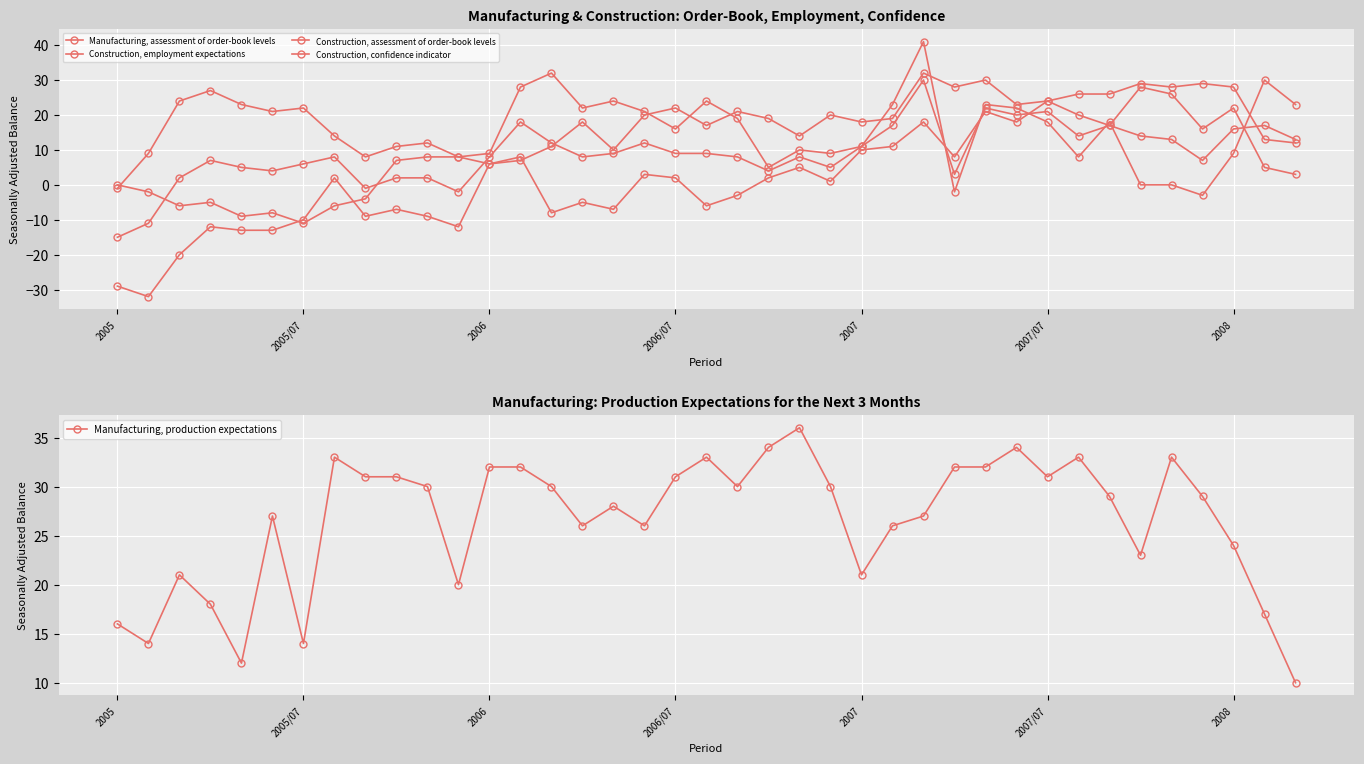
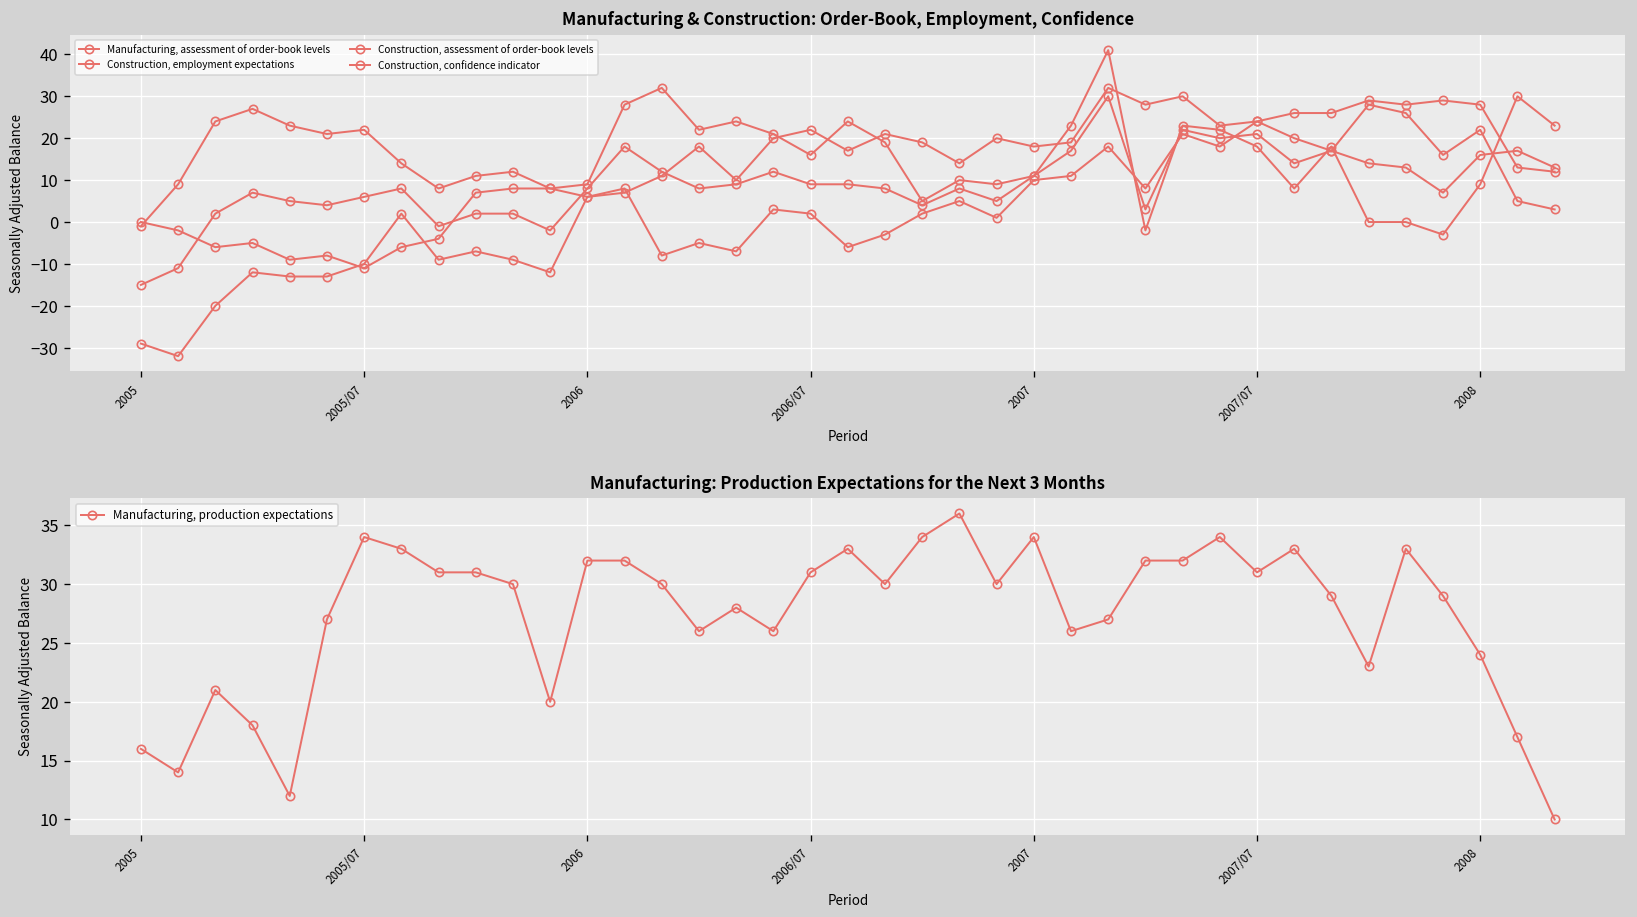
Manufacturing: Production Expectations for the Next 3 Months, 2005/07: 14 -> 34
Manufacturing: Production Expectations for the Next 3 Months, 2007: 21 -> 34
